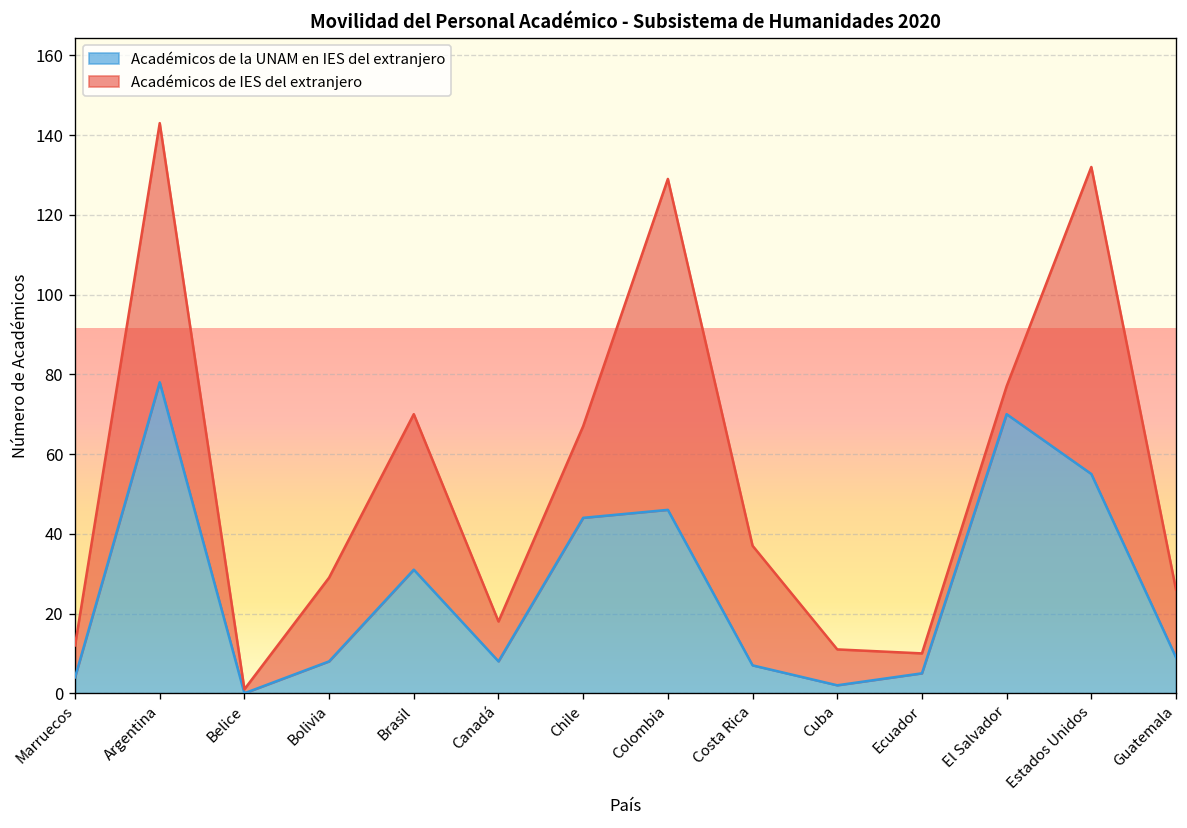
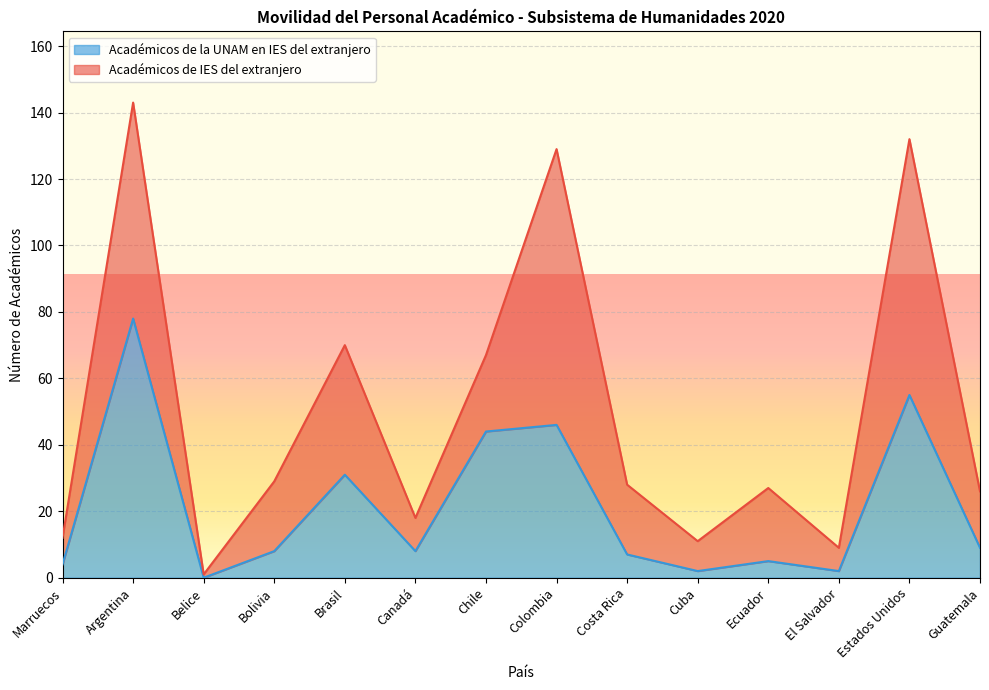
Académicos de IES del extranjero, Costa Rica: 30 -> 21
Académicos de IES del extranjero, Ecuador: 5 -> 22
Académicos de la UNAM en IES del extranjero, El Salvador: 70 -> 2
